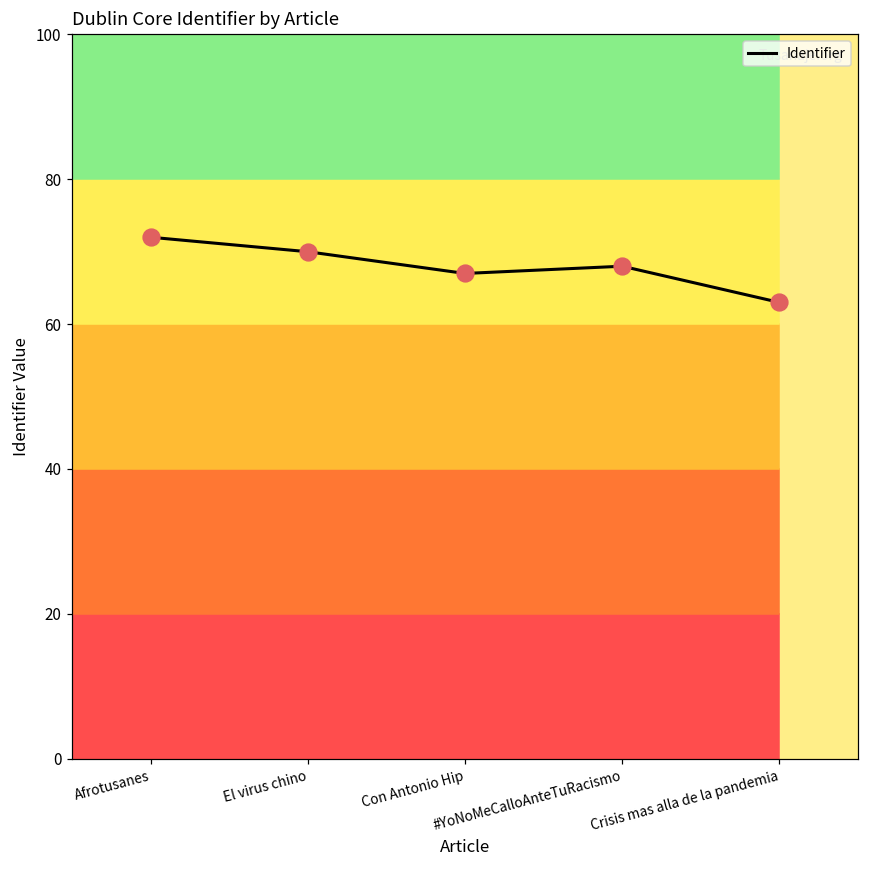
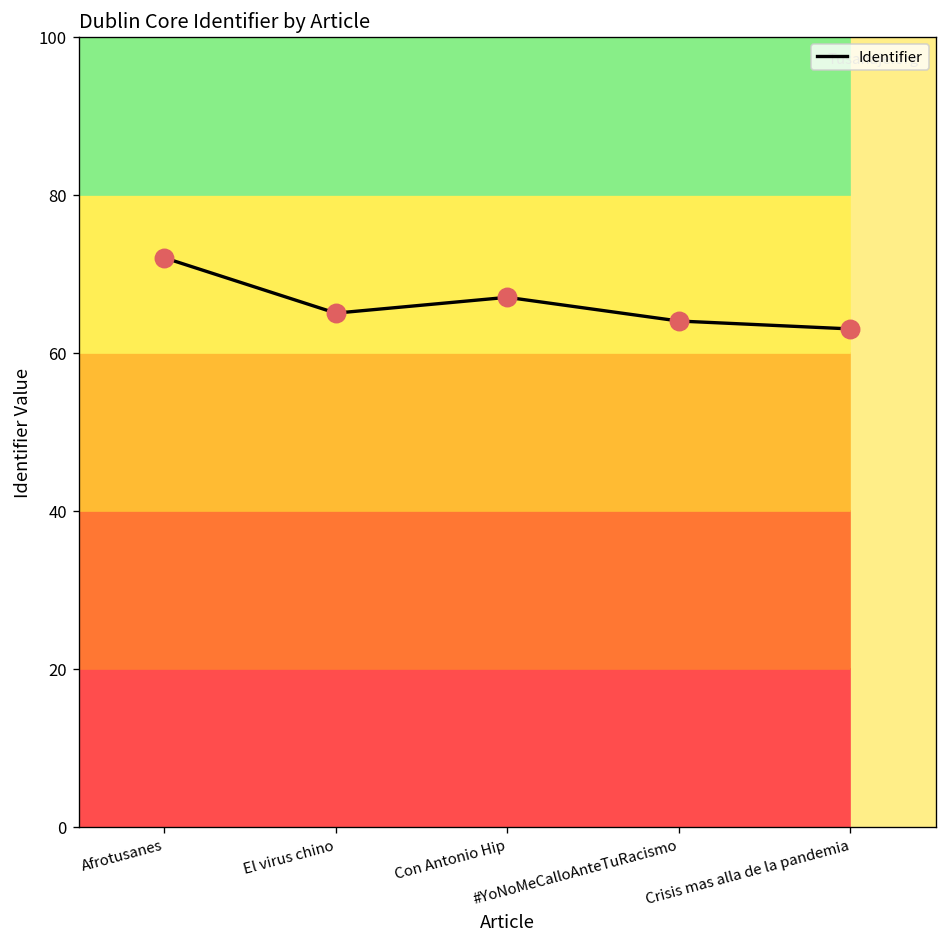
El virus chino: 70 -> 65
#YoNoMeCalloAnteTuRacismo: 68 -> 64
